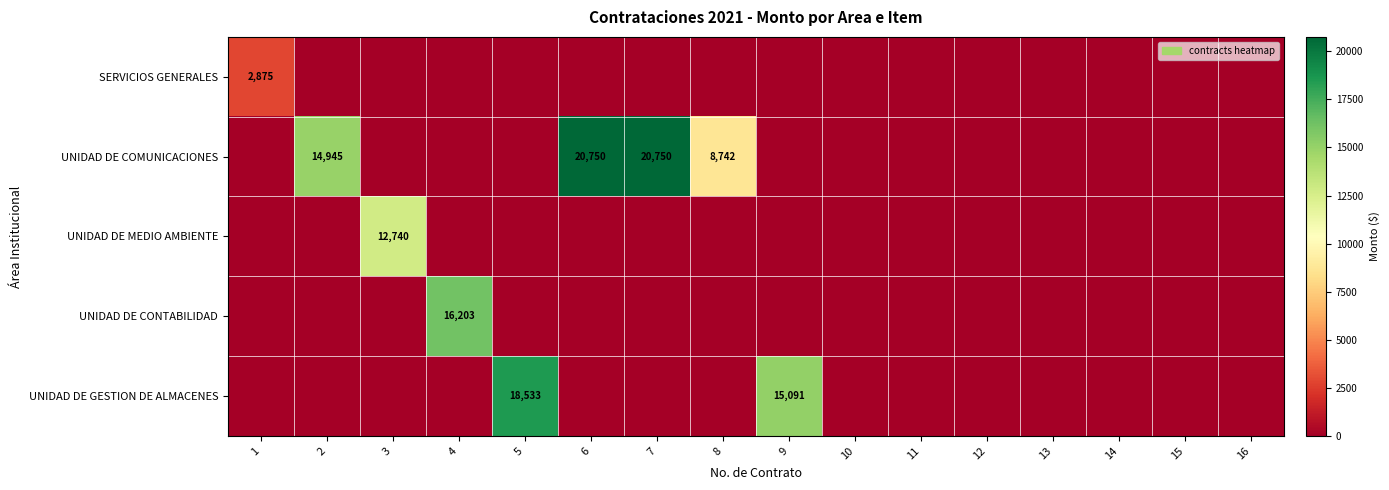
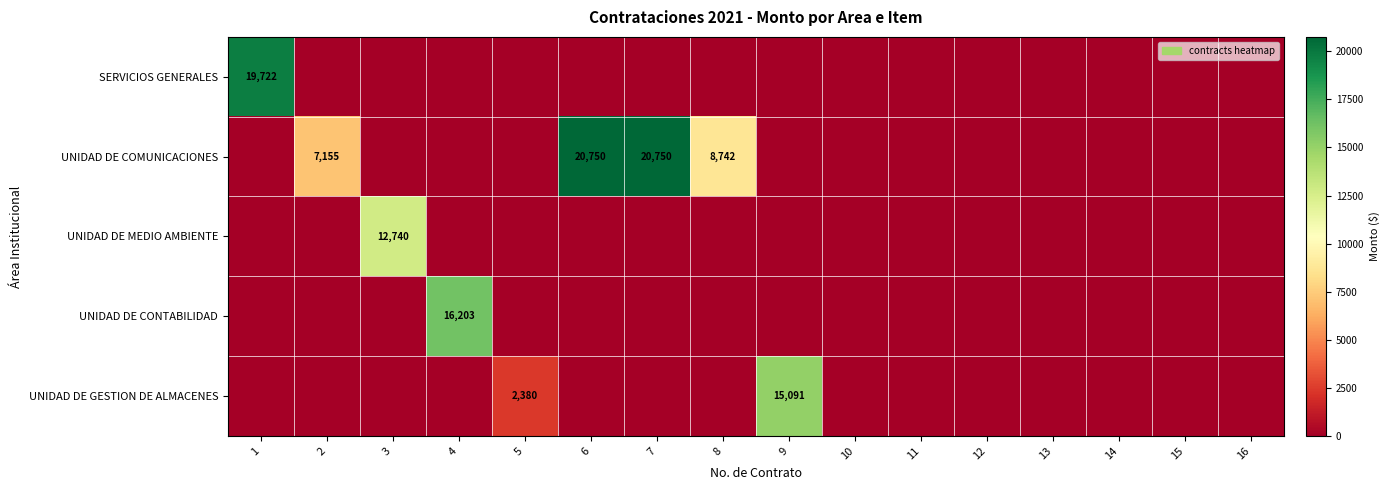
SERVICIOS GENERALES, 1: 2,875 -> 19,722
UNIDAD DE COMUNICACIONES, 2: 14,945 -> 7,155
UNIDAD DE GESTION DE ALMACENES, 5: 18,533 -> 2,380
